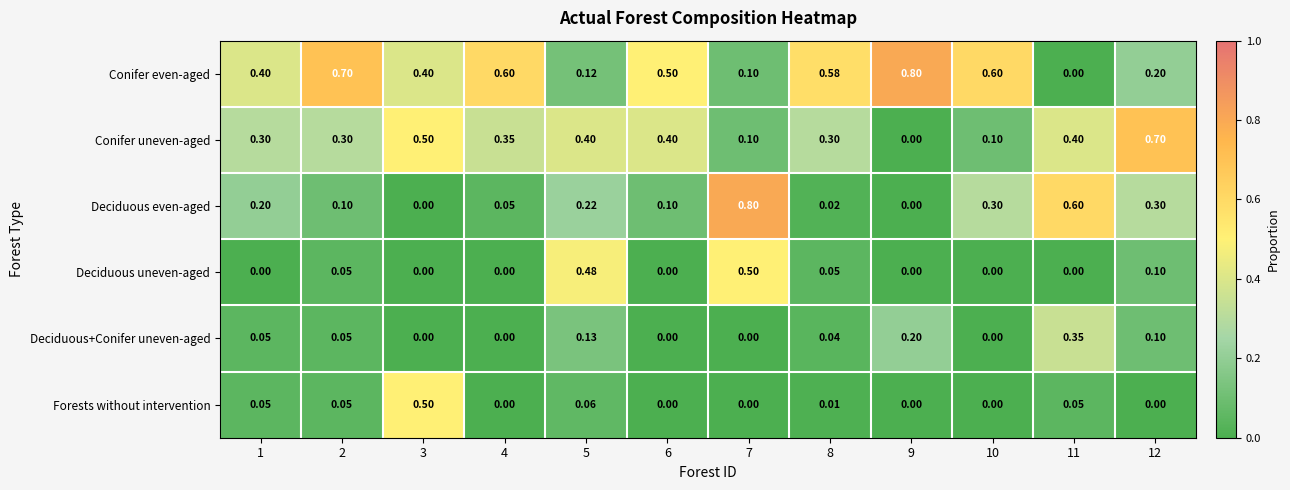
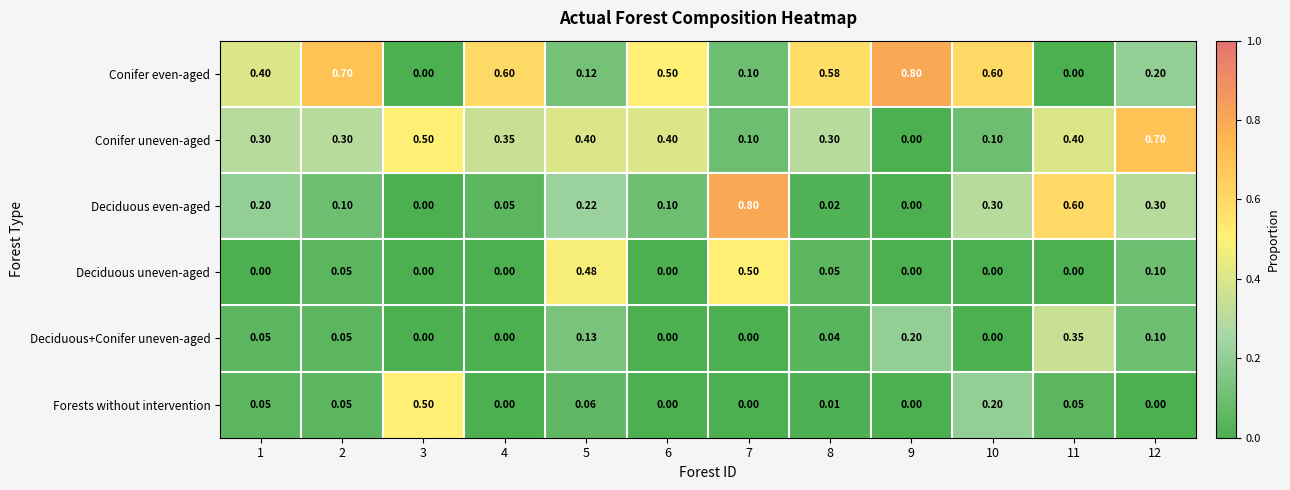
Conifer even-aged, 3: 0.40 -> 0.00
Forests without intervention, 10: 0.00 -> 0.20
